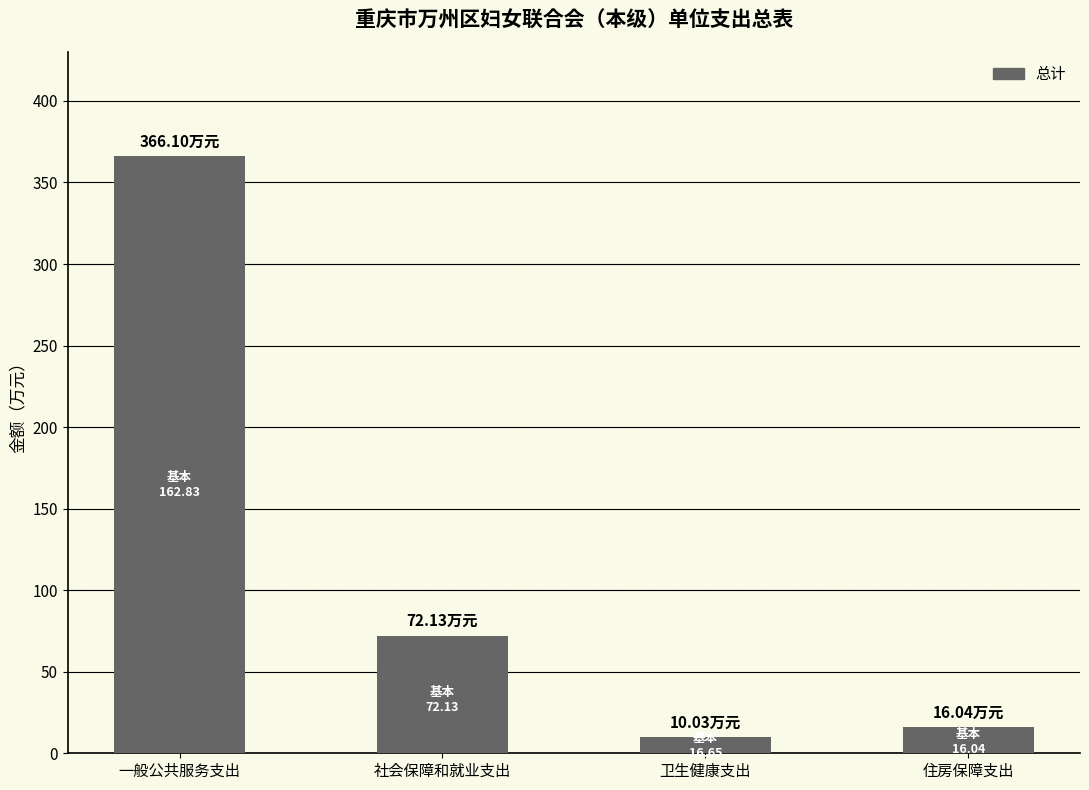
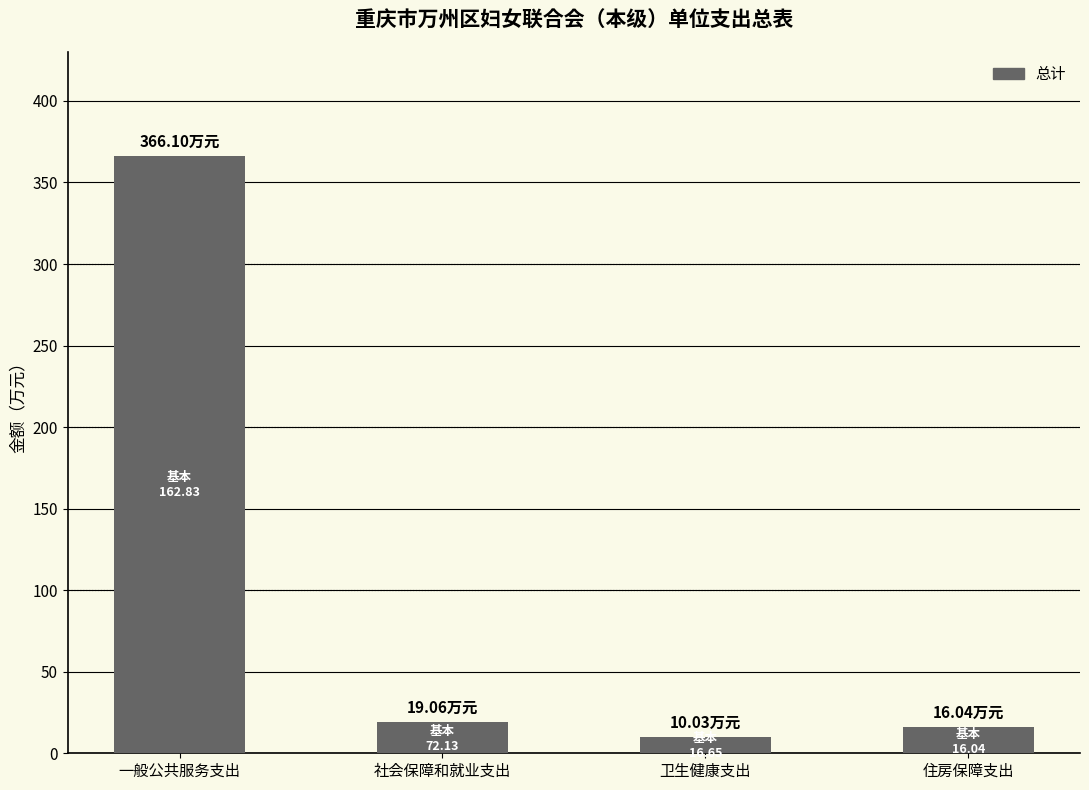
社会保障和就业支出: 72.13 -> 19.06
